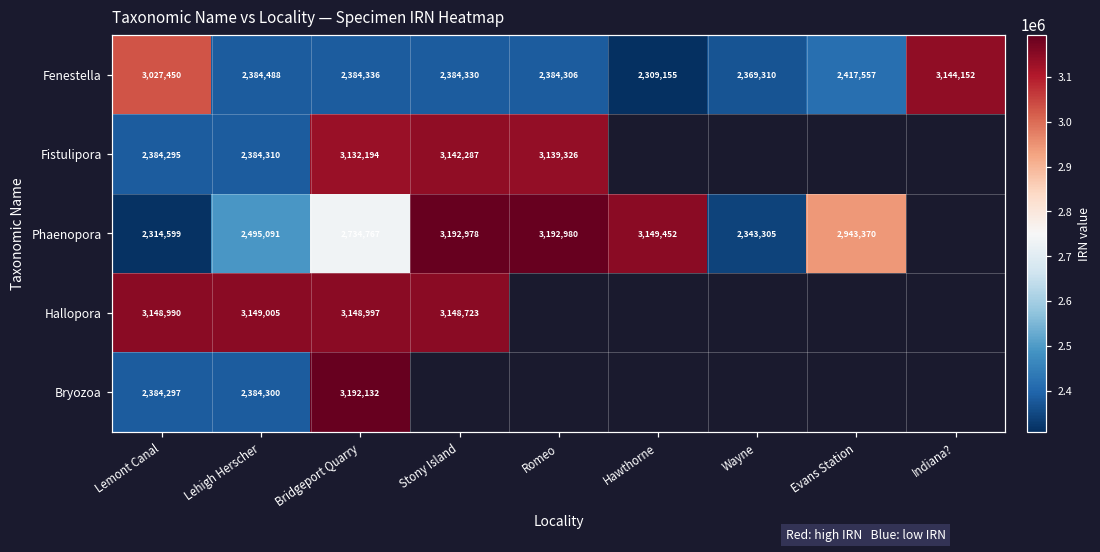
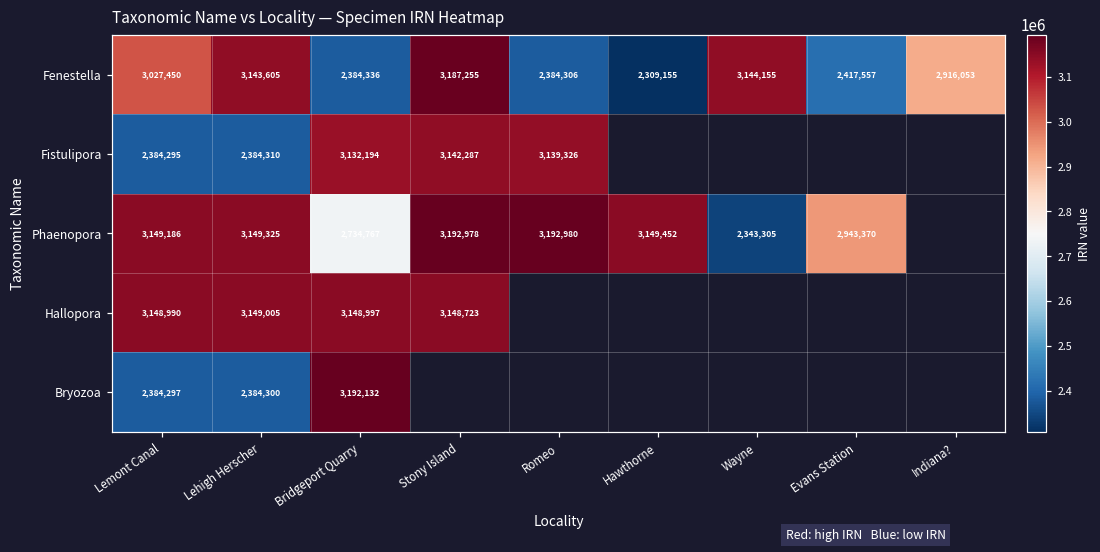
Fenestella, Lehigh Herscher: 2,384,488 -> 3,143,605
Fenestella, Stony Island: 2,384,330 -> 3,187,255
Fenestella, Wayne: 2,369,310 -> 3,144,155
Fenestella, Indiana?: 3,144,152 -> 2,916,053
Phaenopora, Lemont Canal: 2,314,599 -> 3,149,186
Phaenopora, Lehigh Herscher: 2,495,091 -> 3,149,325
